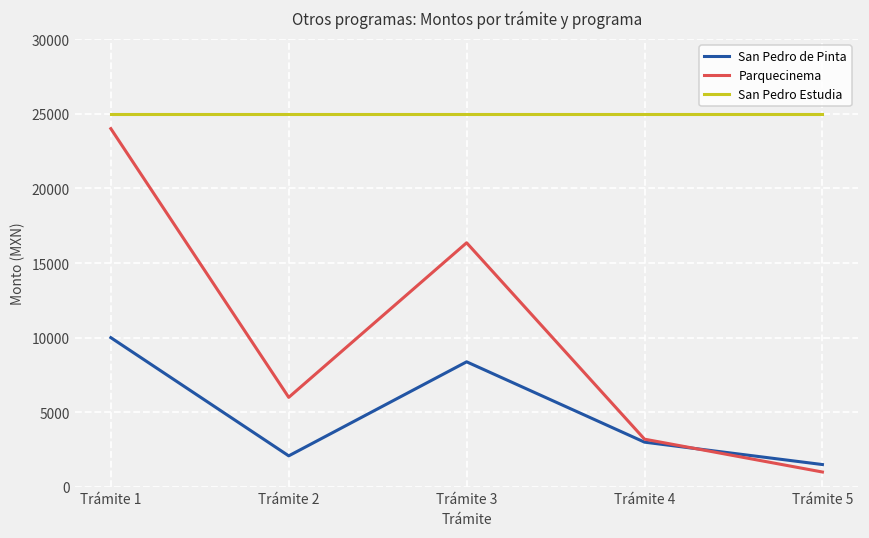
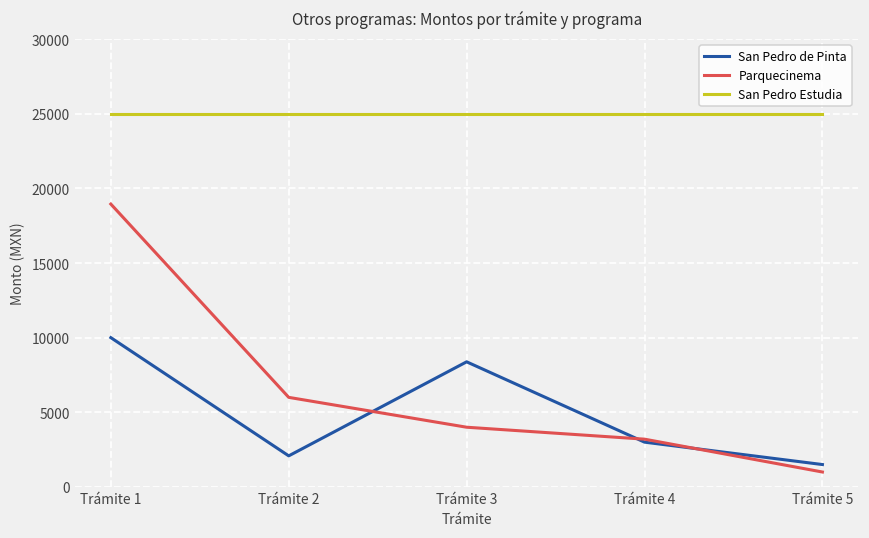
Parquecinema, Trámite 1: 24000 -> 18900
Parquecinema, Trámite 3: 16400 -> 4000
